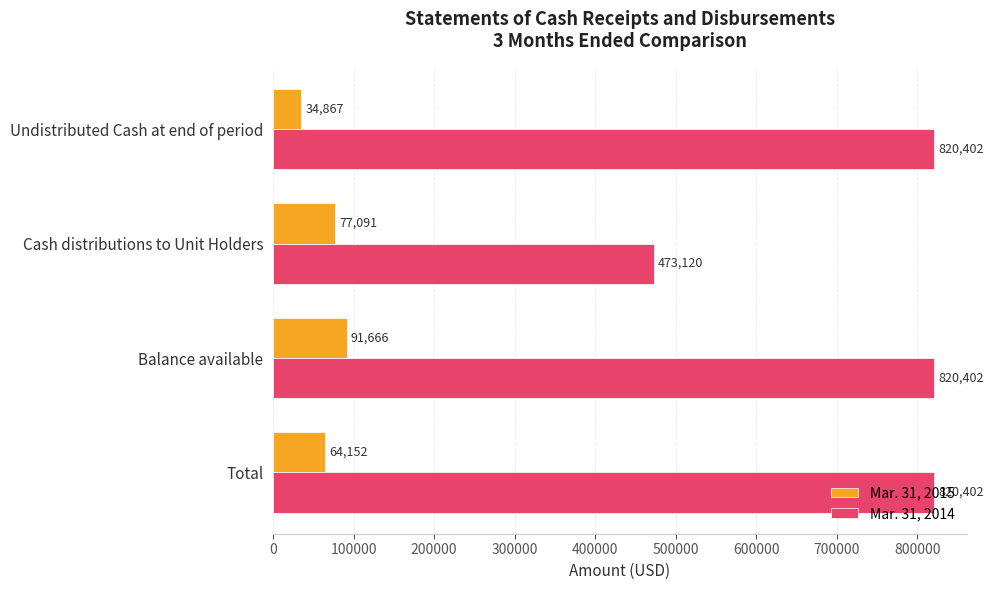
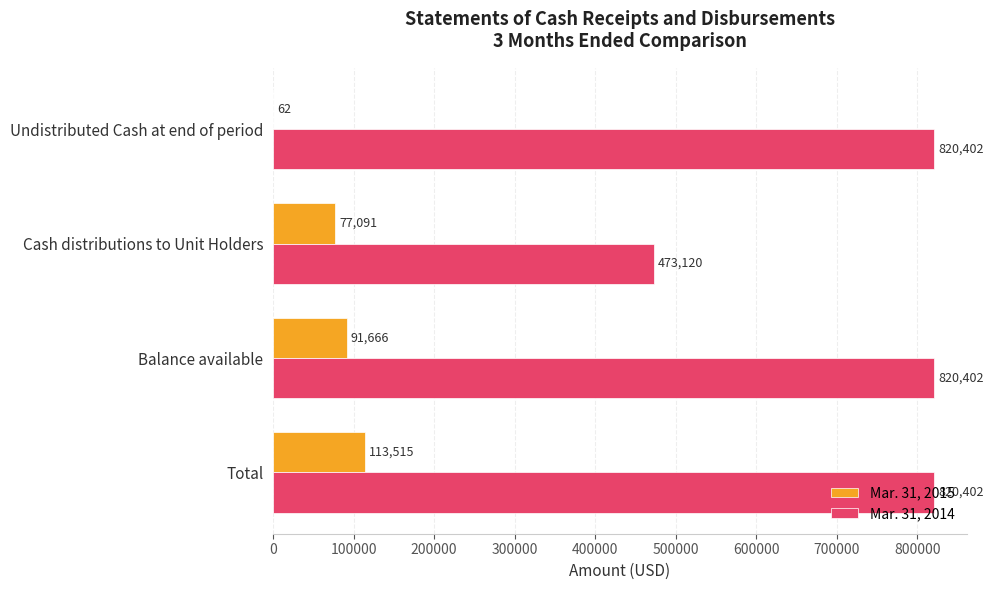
Mar. 31, 2015, Undistributed Cash at end of period: 34,867 -> 62
Mar. 31, 2015, Total: 64,152 -> 113,515
